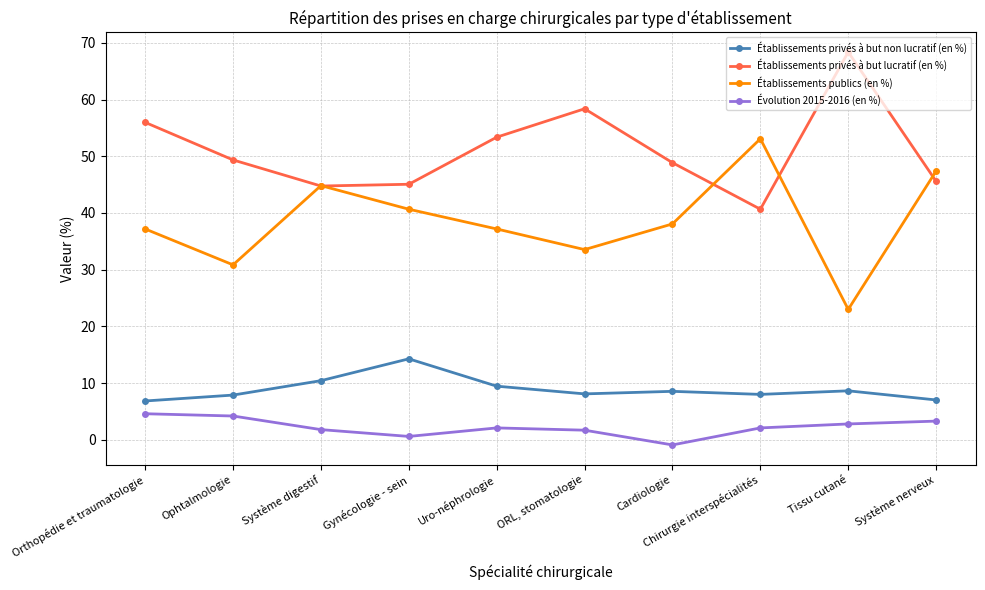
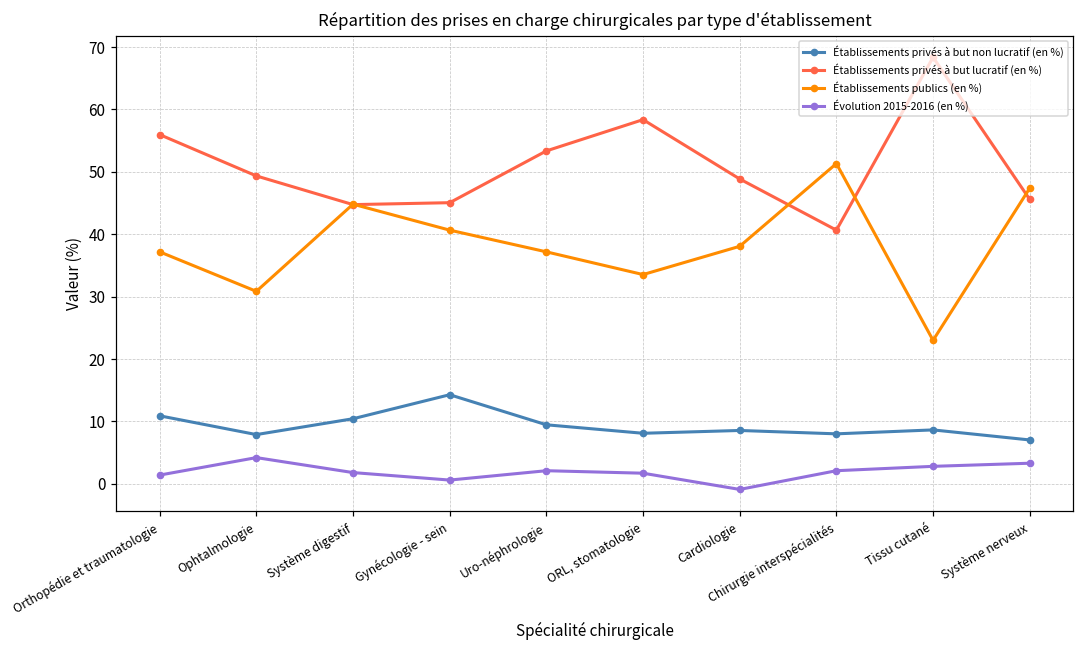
Établissements privés à but non lucratif (en %), Orthopédie et traumatologie: 7 -> 11
Évolution 2015-2016 (en %), Orthopédie et traumatologie: 5 -> 1
Établissements publics (en %), Chirurgie interspécialités: 53 -> 51
